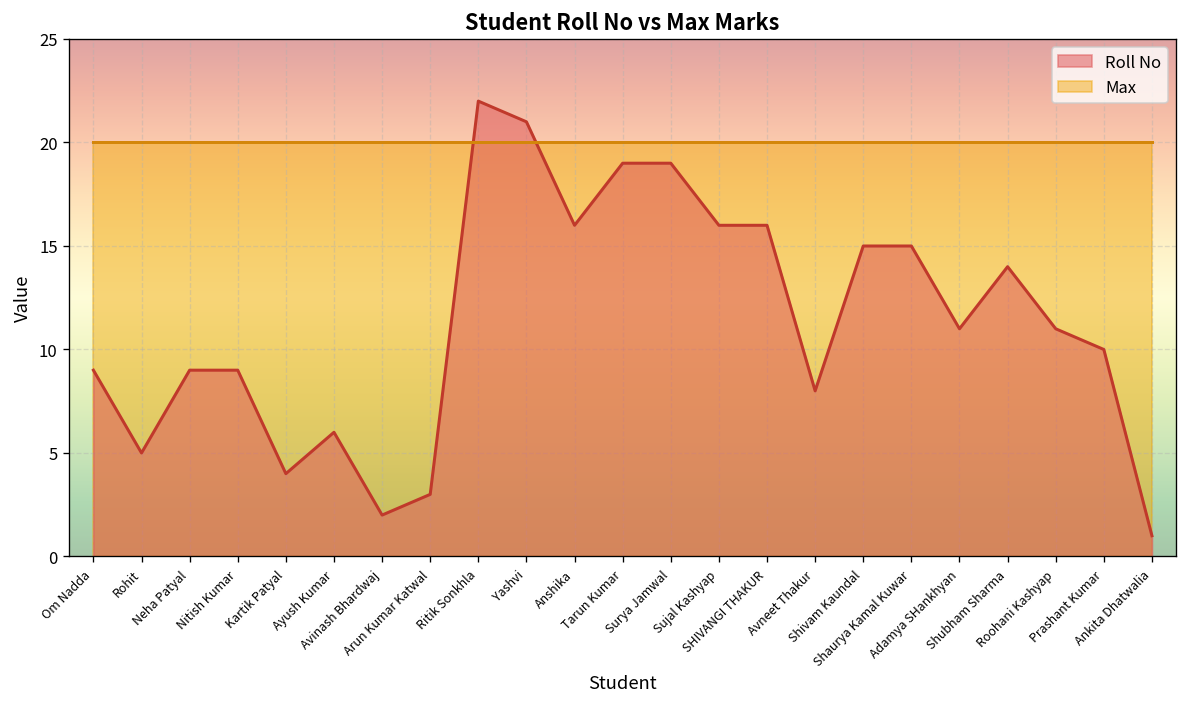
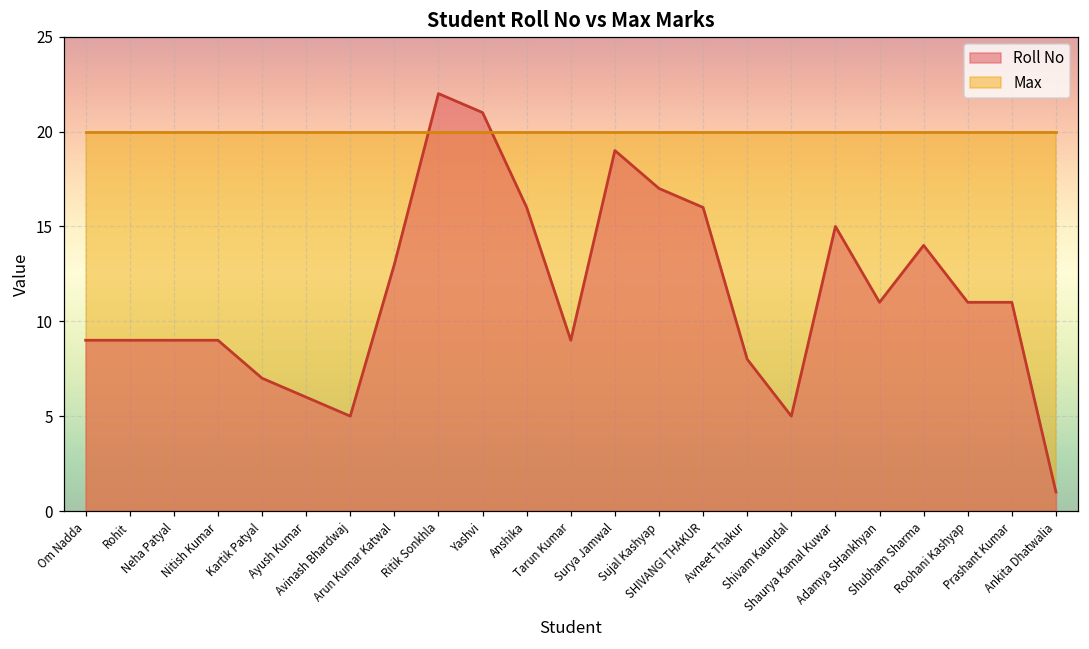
Roll No, Rohit: 5 -> 9
Roll No, Kartik Patyal: 4 -> 7
Roll No, Avinash Bhardwaj: 2 -> 5
Roll No, Arun Kumar Katwal: 3 -> 13
Roll No, Tarun Kumar: 19 -> 9
Roll No, Sujal Kashyap: 16 -> 17
Roll No, Shivam Kaundal: 15 -> 5
Roll No, Prashant Kumar: 10 -> 11
